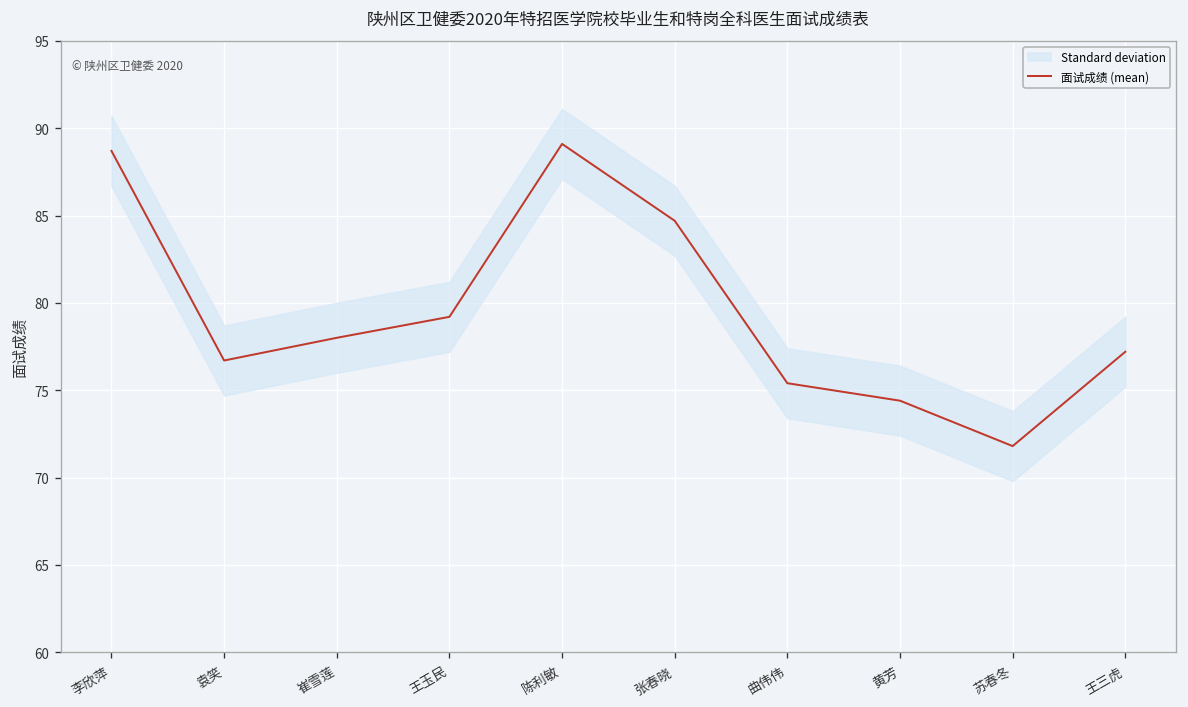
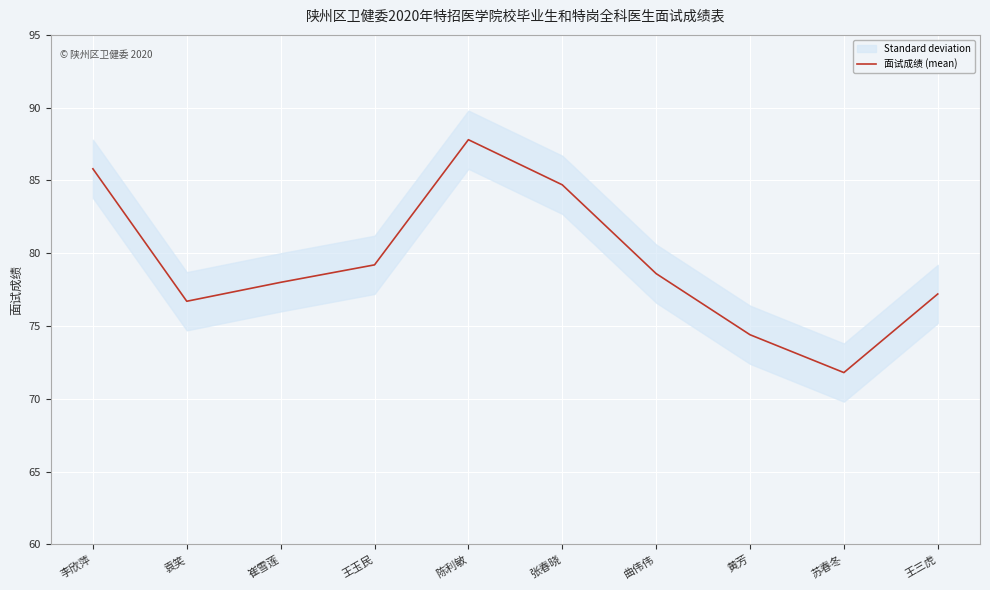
面试成绩 (mean), 李欣萍: 88.7 -> 85.8
面试成绩 (mean), 陈利敏: 89.1 -> 87.8
面试成绩 (mean), 曲伟伟: 75.4 -> 78.6
